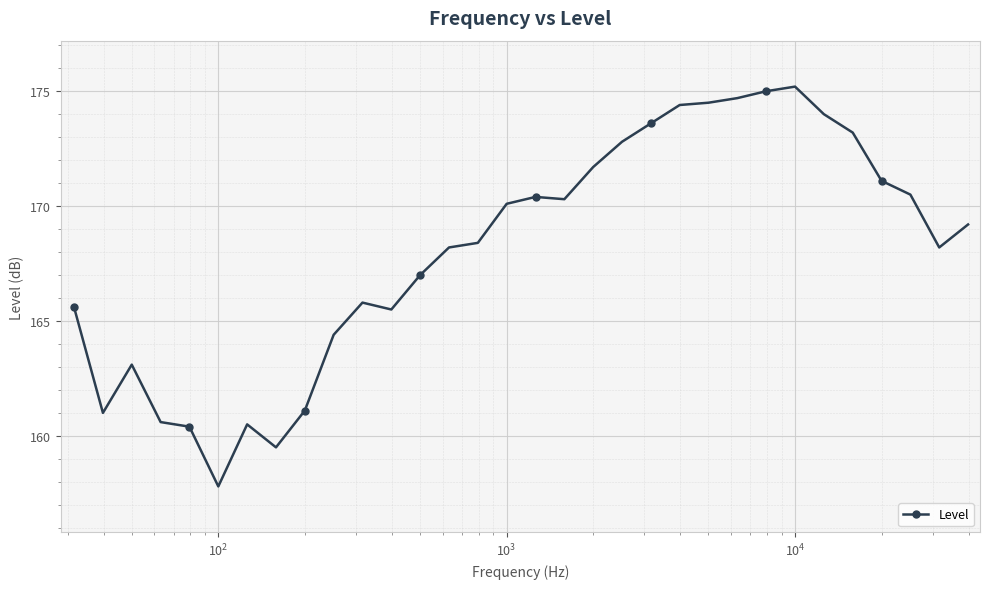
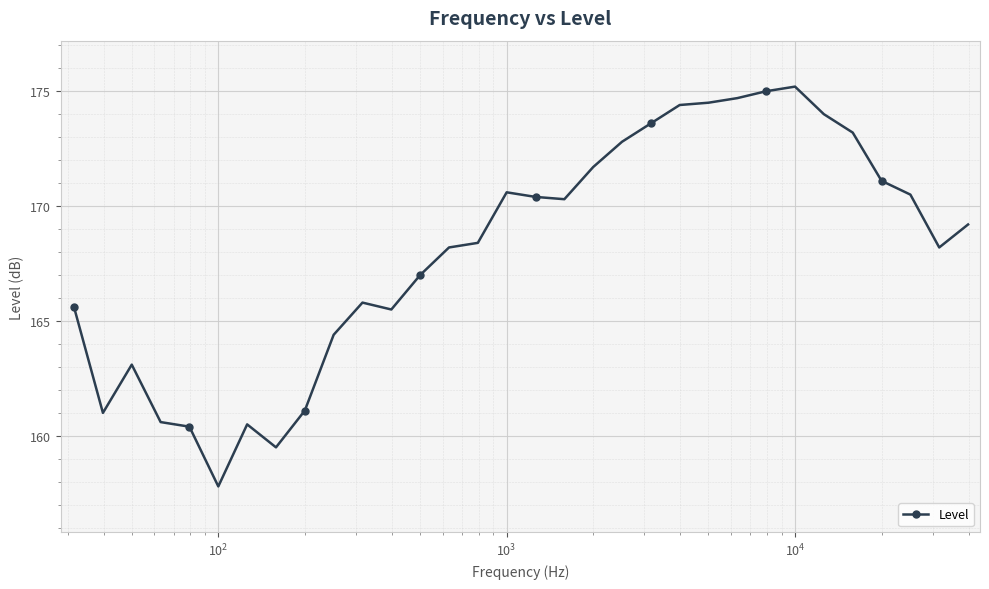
10^3: 170.1 -> 170.6
